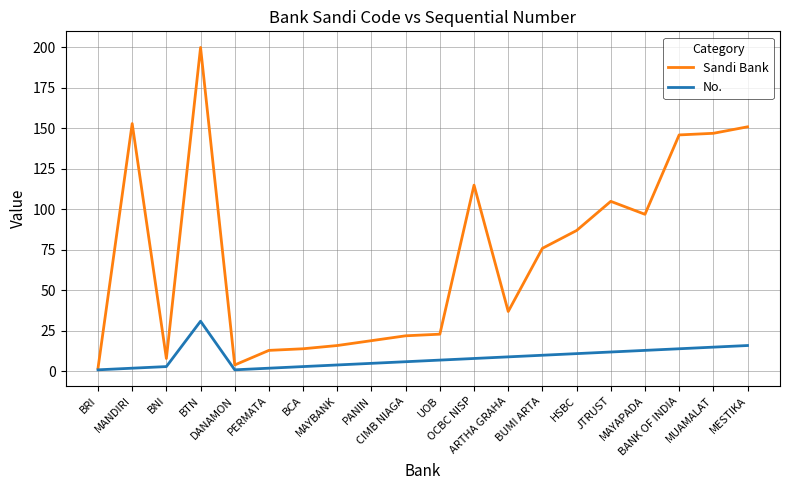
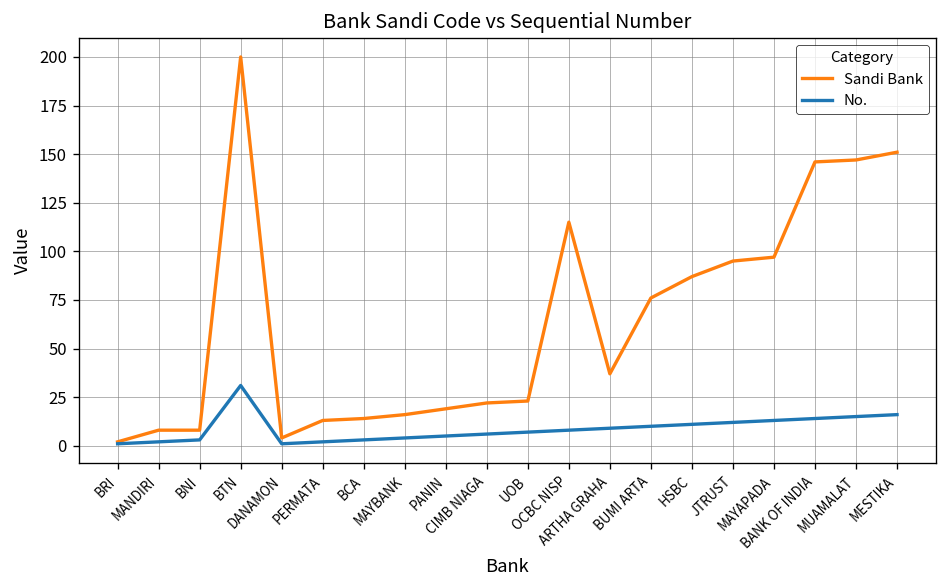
Sandi Bank, MANDIRI: 153 -> 8
Sandi Bank, JTRUST: 105 -> 95
